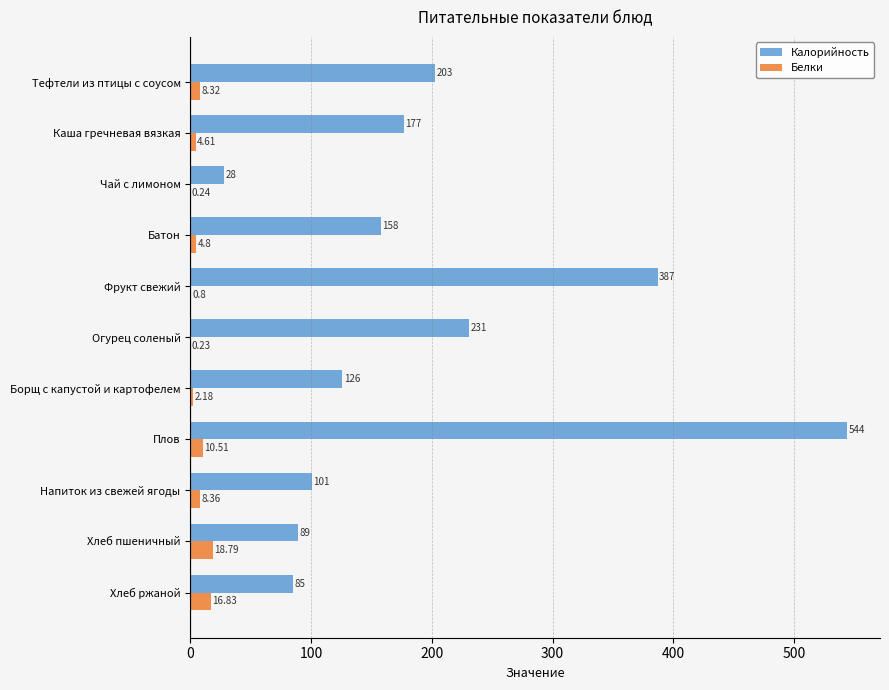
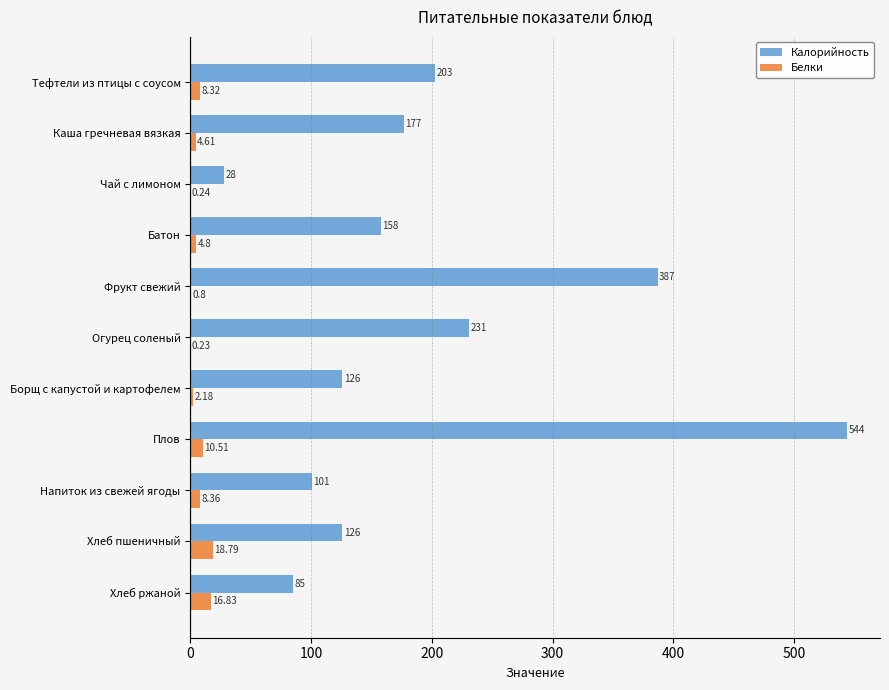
Калорийность, Хлеб пшеничный: 89 -> 126
